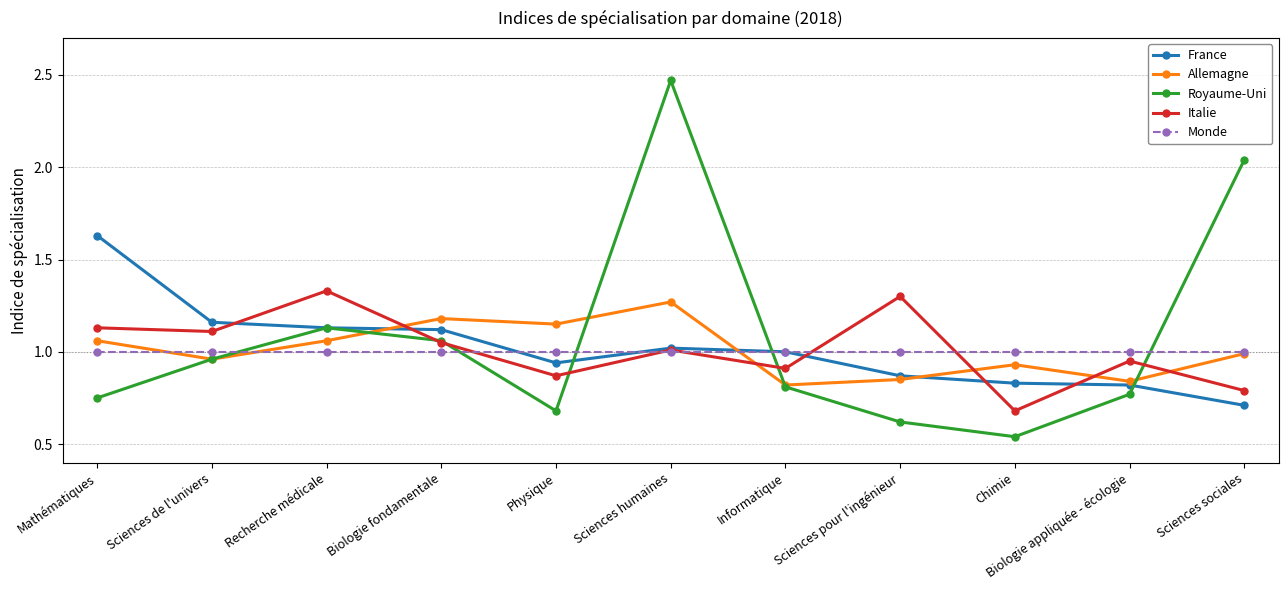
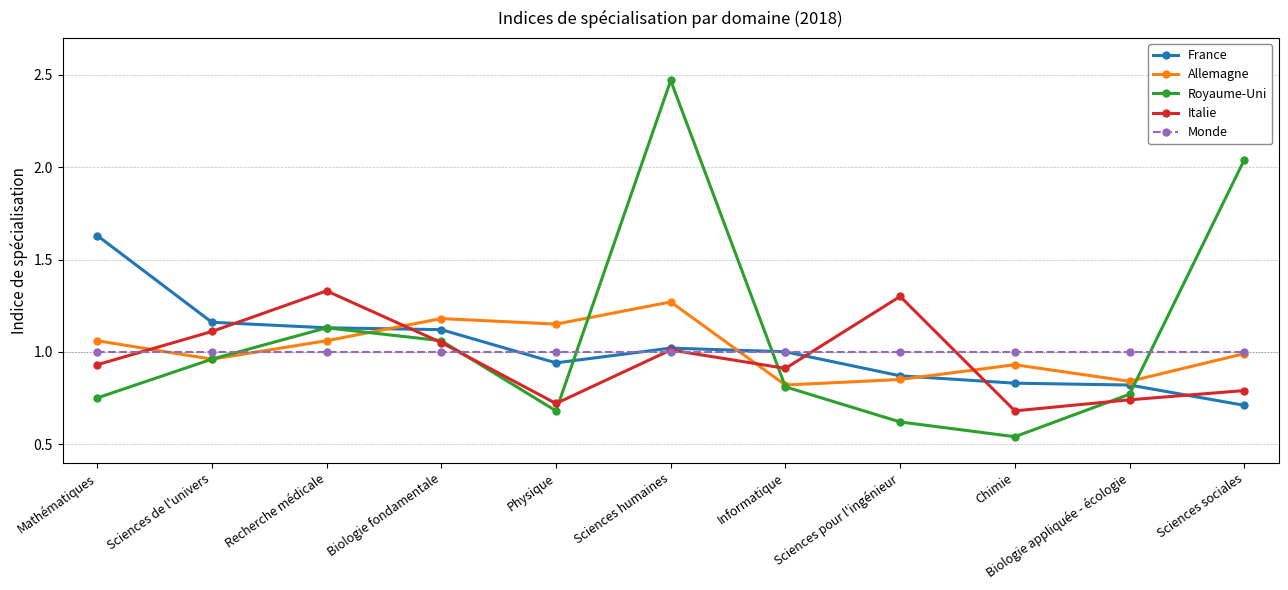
Italie, Mathématiques: 1.13 -> 0.93
Italie, Physique: 0.87 -> 0.72
Italie, Biologie appliquée - écologie: 0.95 -> 0.74
